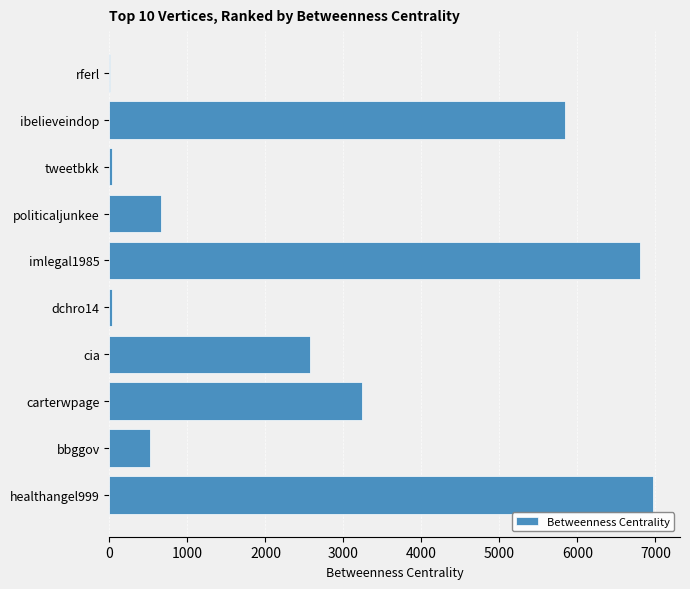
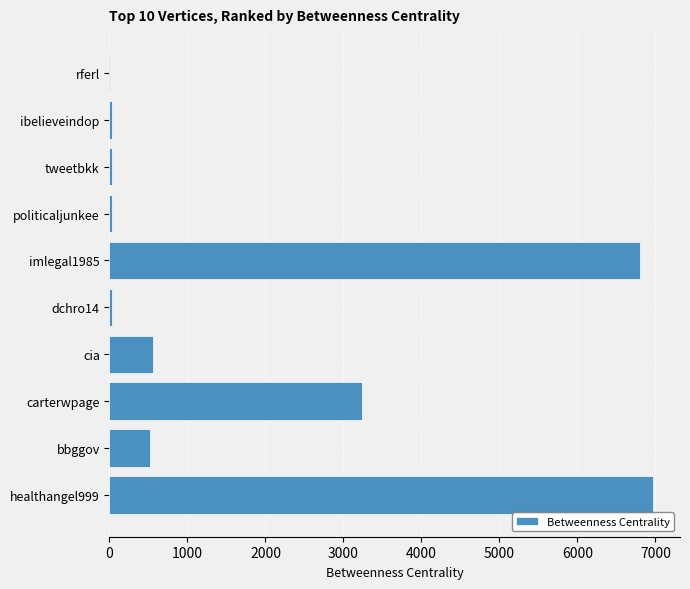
ibelieveindop: 5800 -> 0
politicaljunkee: 700 -> 0
cia: 2600 -> 600
